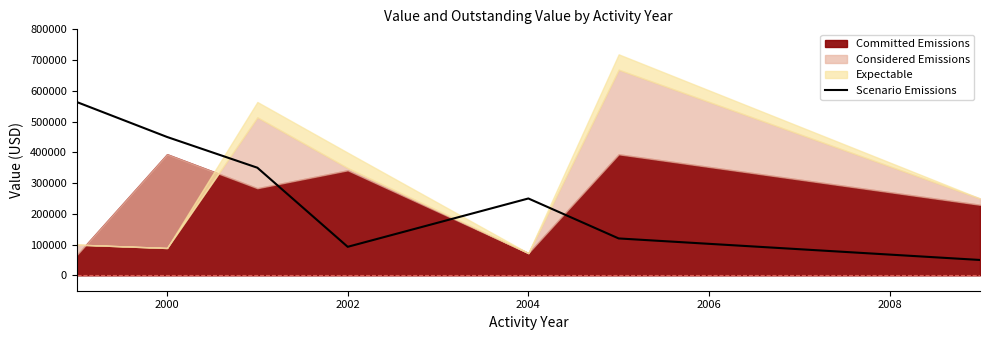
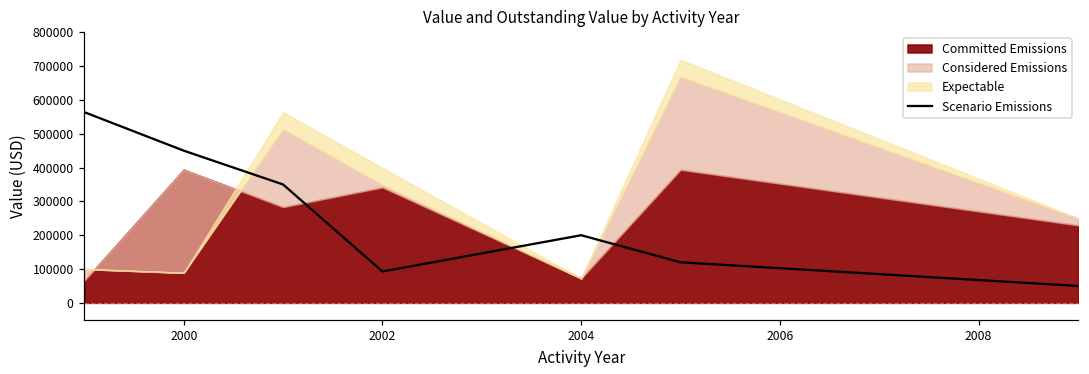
Scenario Emissions, 2004: 250000 -> 200000
